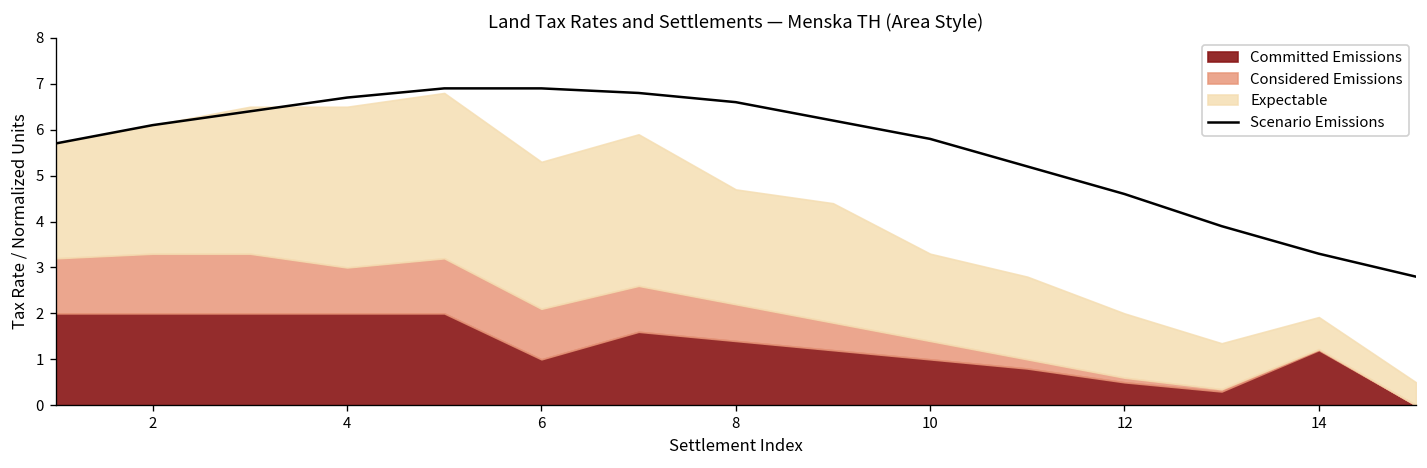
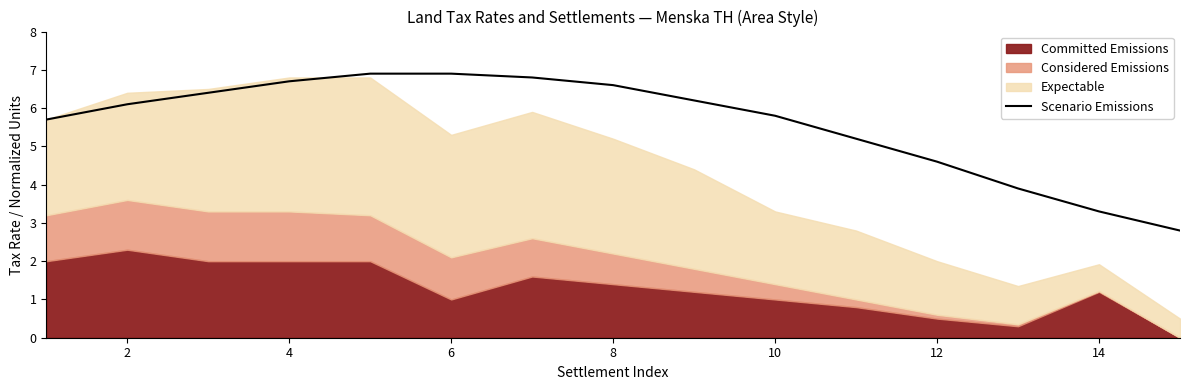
Committed Emissions, 2: 2.0 -> 2.3
Considered Emissions, 4: 1.0 -> 1.3
Expectable, 8: 2.5 -> 3.0
